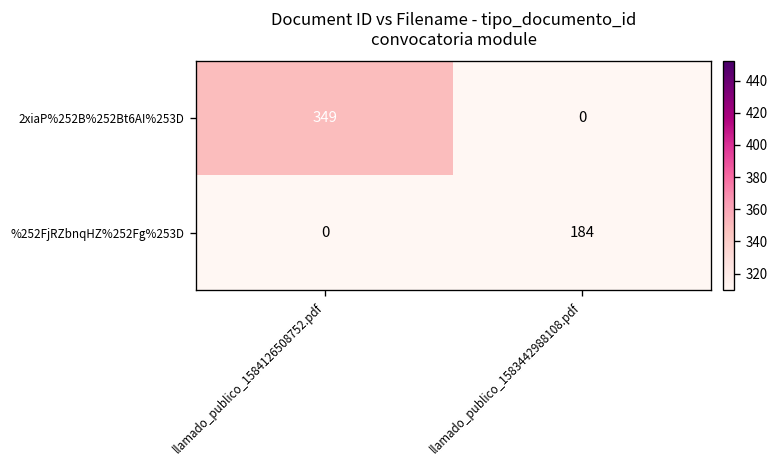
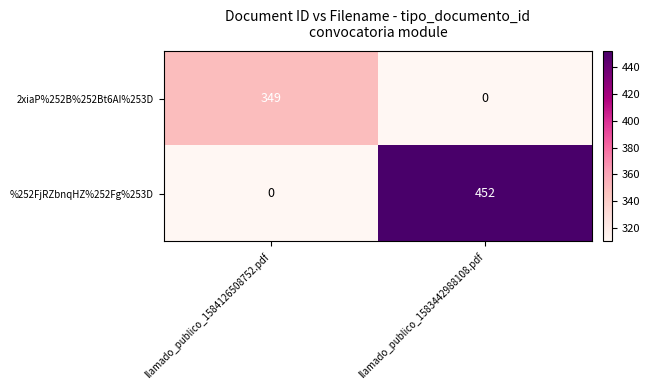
%252FjRZbnqHZ%252Fg%253D, llamado_publico_1583442988108.pdf: 184 -> 452
